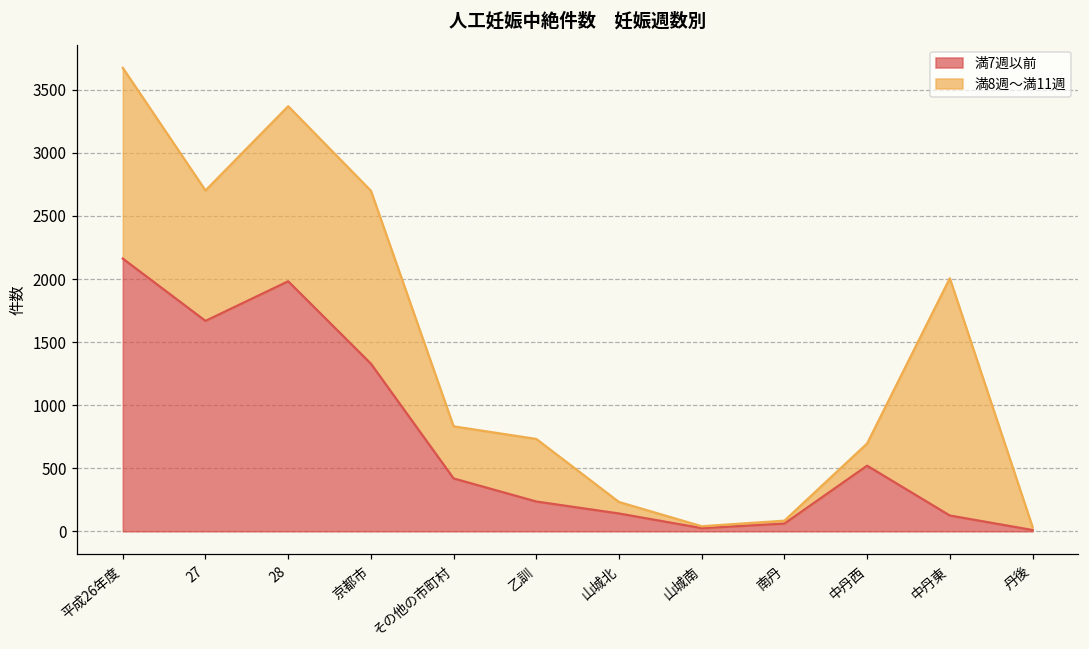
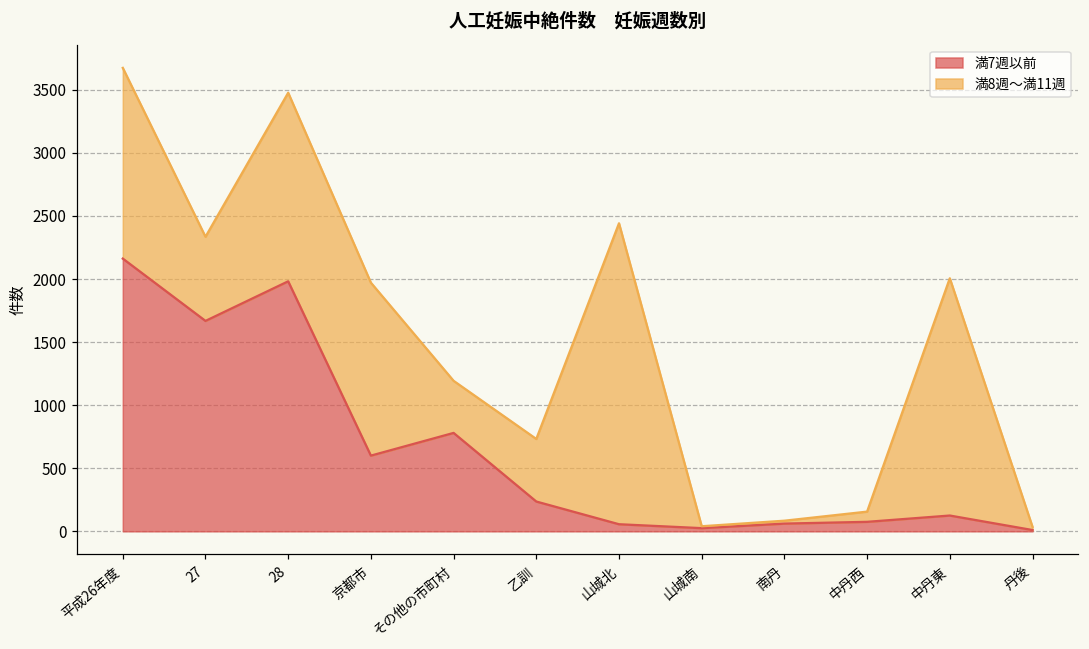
満8週～満11週, 27: 1030 -> 670
満8週～満11週, 28: 1390 -> 1500
満7週以前, 京都市: 1330 -> 600
満7週以前, その他の市町村: 420 -> 780
満7週以前, 山城北: 140 -> 60
満8週～満11週, 山城北: 90 -> 2390
満7週以前, 中丹西: 520 -> 80
満8週～満11週, 中丹西: 180 -> 80
